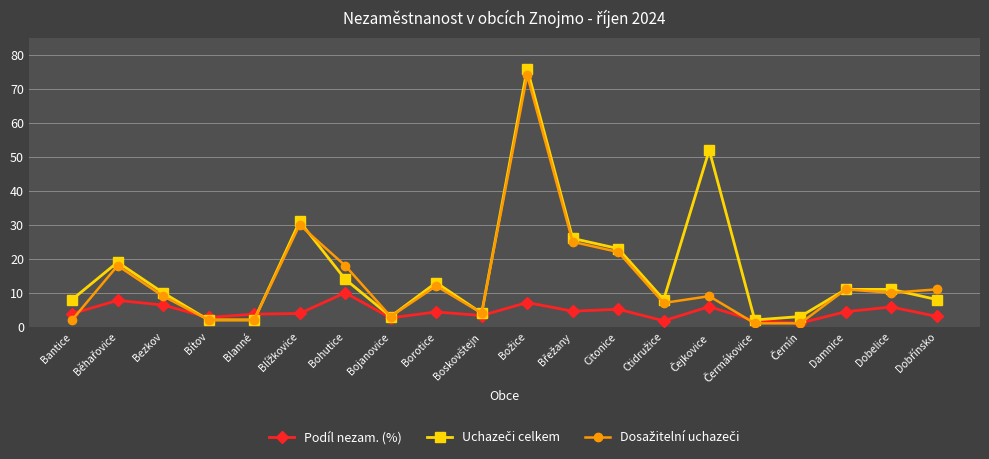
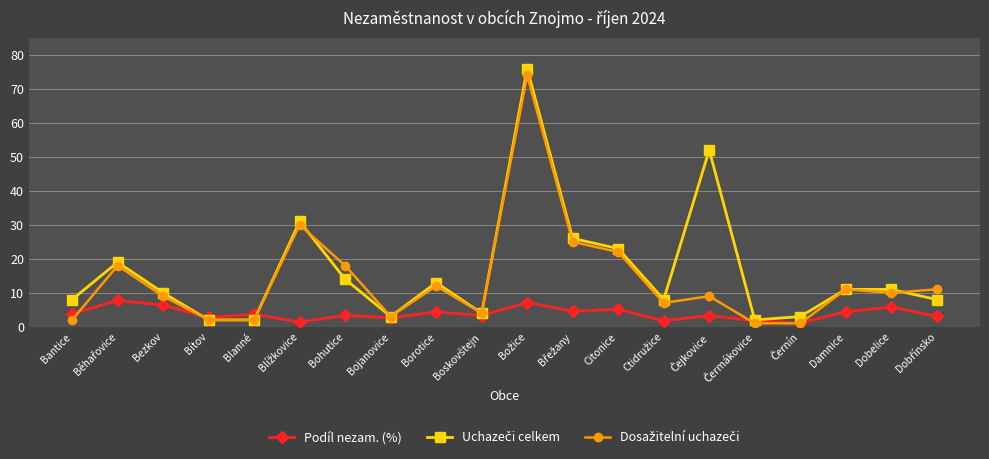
Podíl nezam. (%), Blížkovice: 4 -> 1
Podíl nezam. (%), Bohutice: 10 -> 3
Podíl nezam. (%), Čejkovice: 6 -> 3
